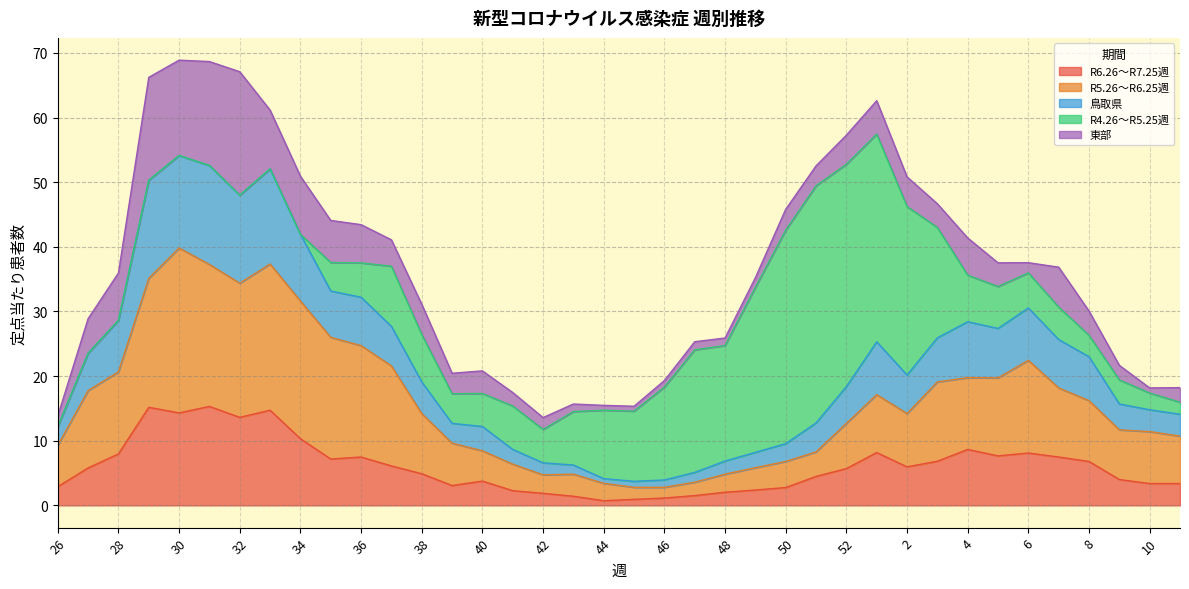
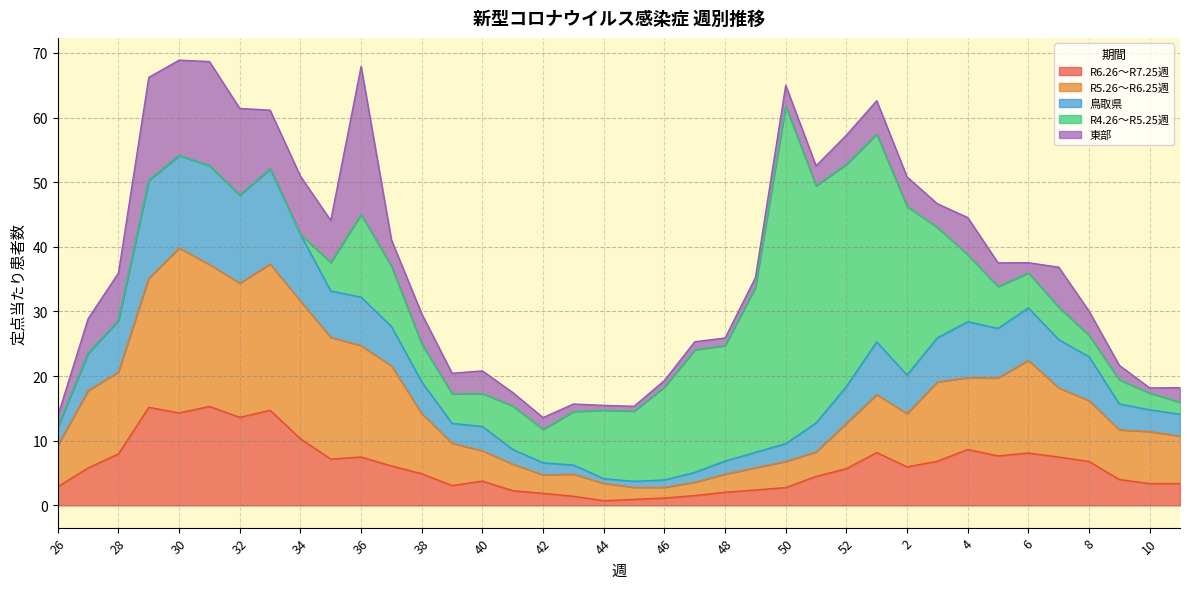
東部, 32: 19 -> 13
R4.26〜R5.25週, 36: 5 -> 13
東部, 36: 6 -> 23
R4.26〜R5.25週, 38: 7 -> 6
R4.26〜R5.25週, 50: 33 -> 52
R4.26〜R5.25週, 4: 7 -> 10
